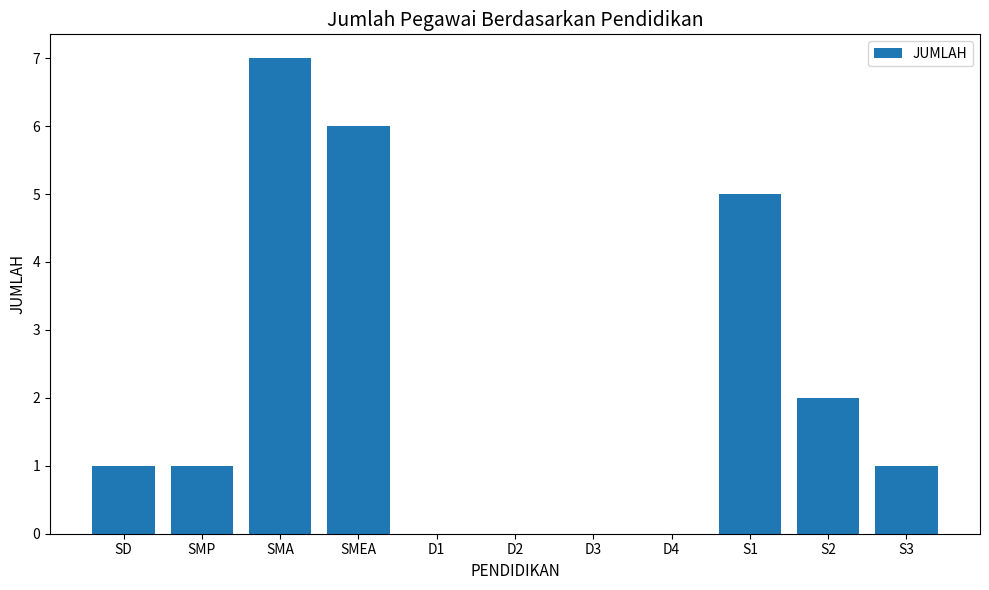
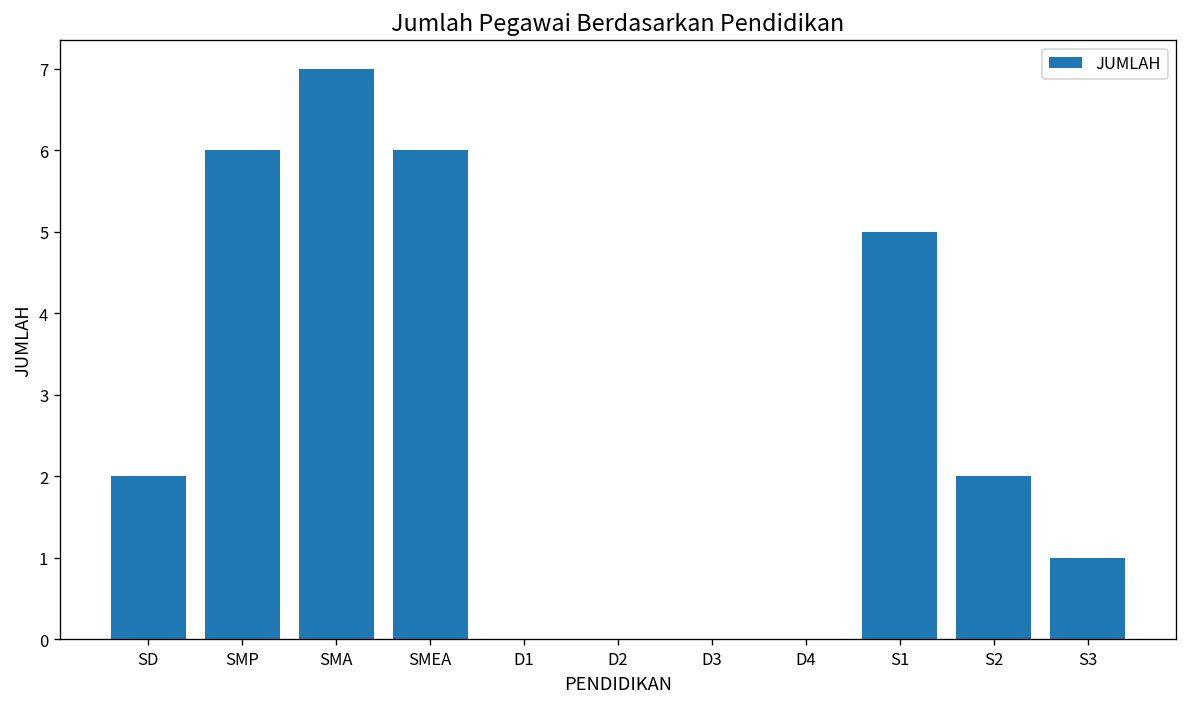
SD: 1 -> 2
SMP: 1 -> 6
